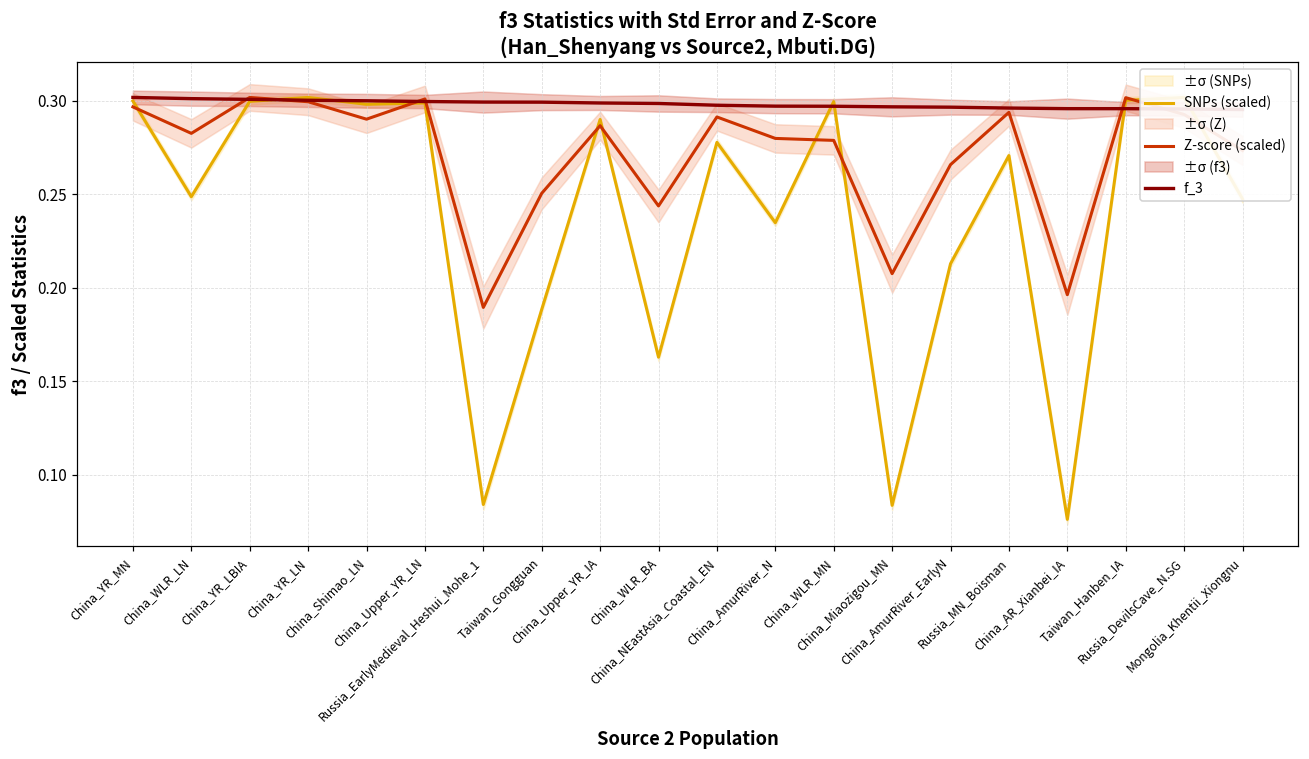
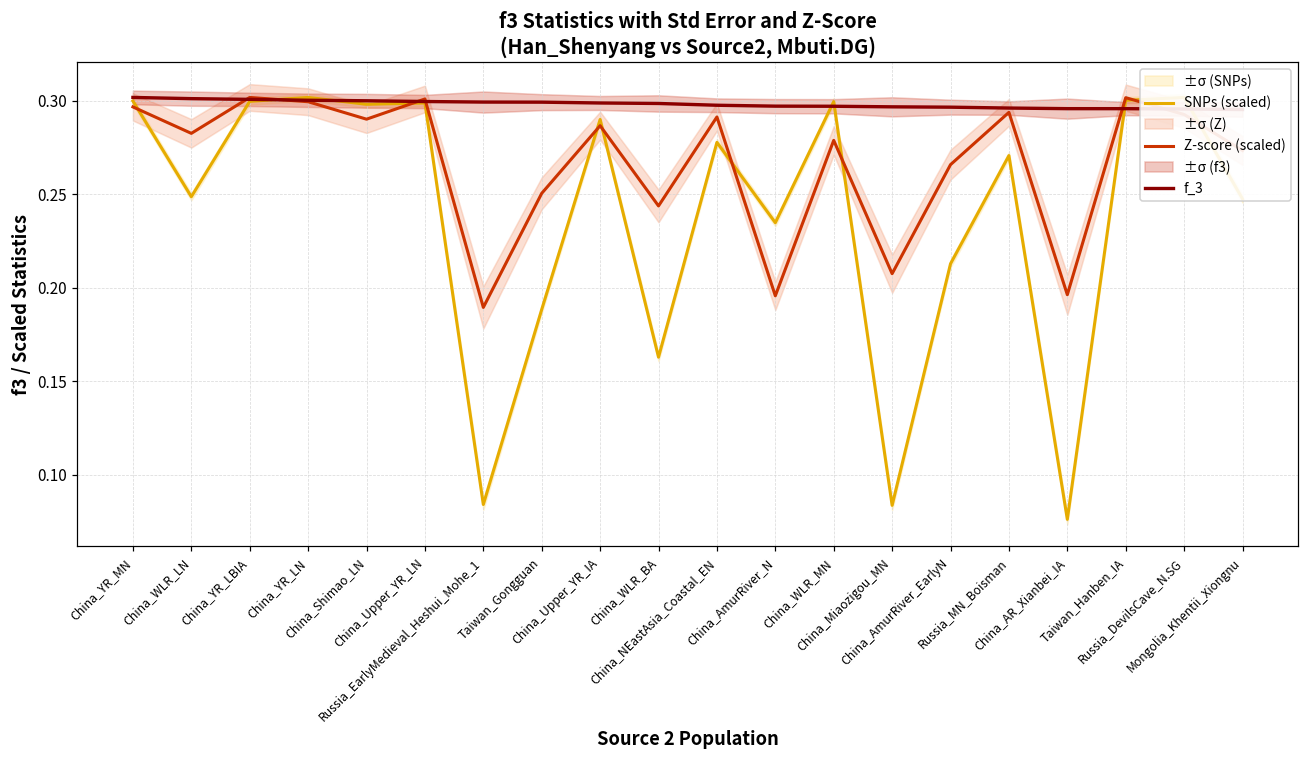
Z-score (scaled), China_AmurRiver_N: 0.280 -> 0.196
